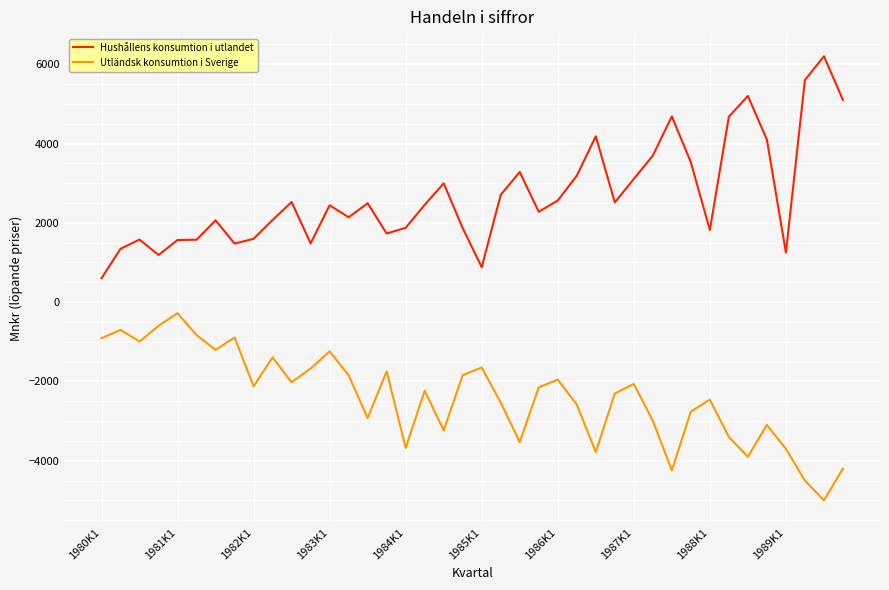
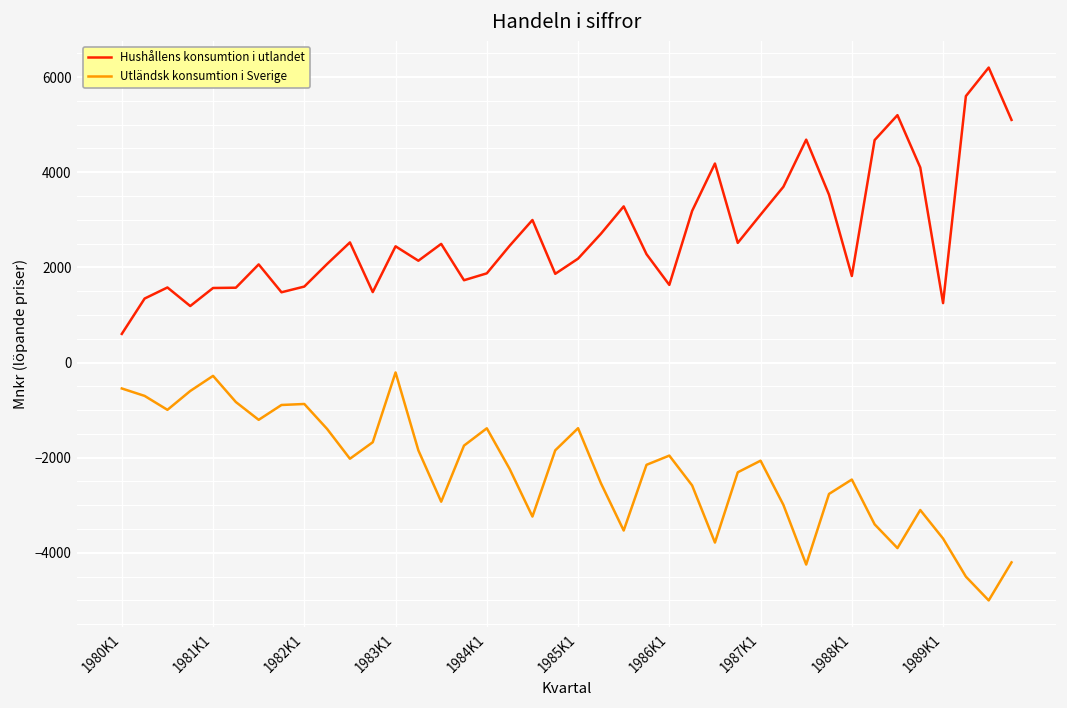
Utländsk konsumtion i Sverige, 1980K1: -900 -> -500
Utländsk konsumtion i Sverige, 1982K1: -2100 -> -900
Utländsk konsumtion i Sverige, 1983K1: -1200 -> -200
Utländsk konsumtion i Sverige, 1984K1: -3700 -> -1400
Hushållens konsumtion i utlandet, 1985K1: 900 -> 2200
Utländsk konsumtion i Sverige, 1985K1: -1600 -> -1400
Hushållens konsumtion i utlandet, 1986K1: 2600 -> 1600
